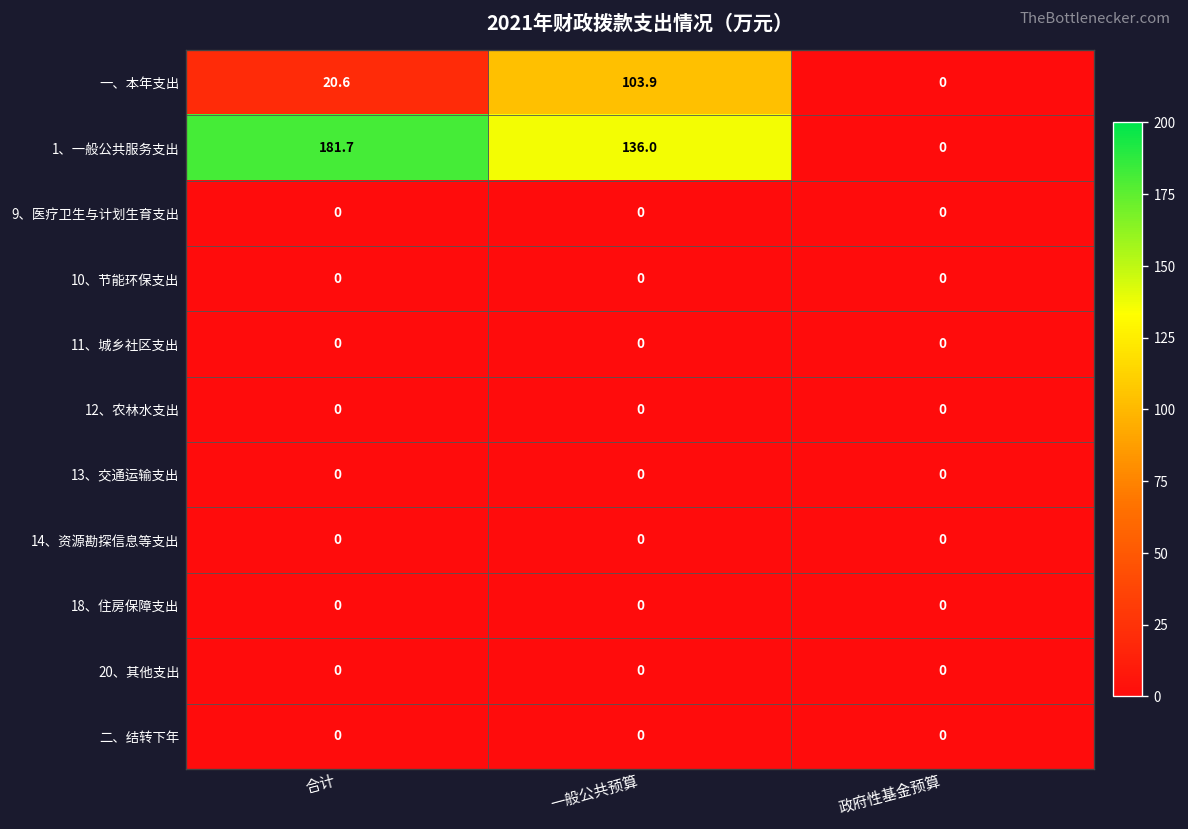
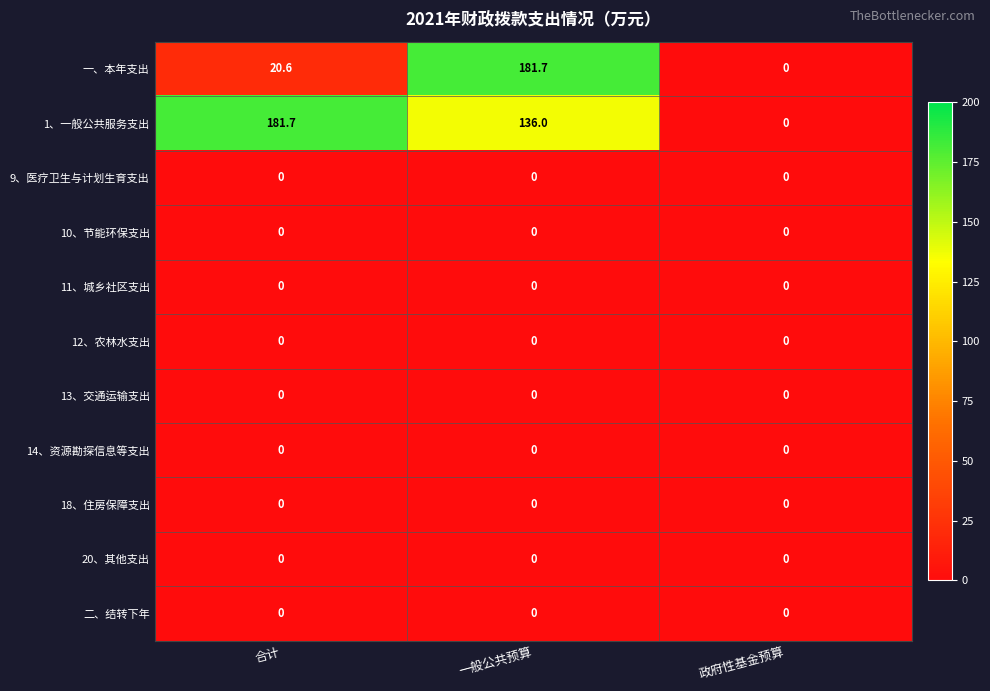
一、本年支出, 一般公共预算: 103.9 -> 181.7
